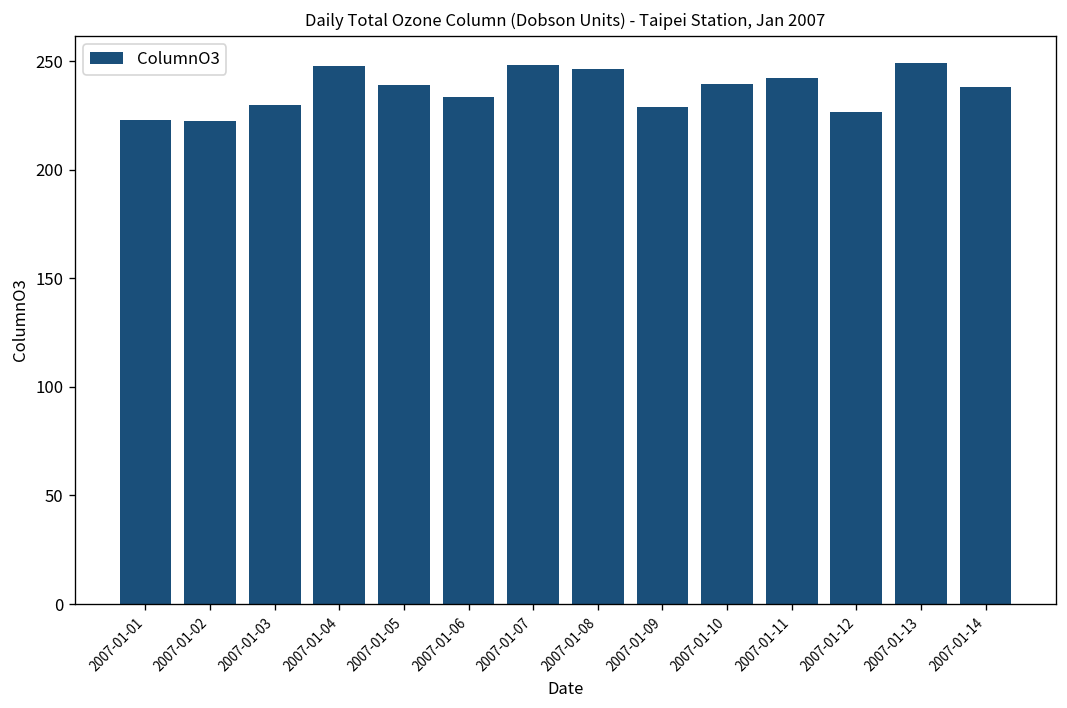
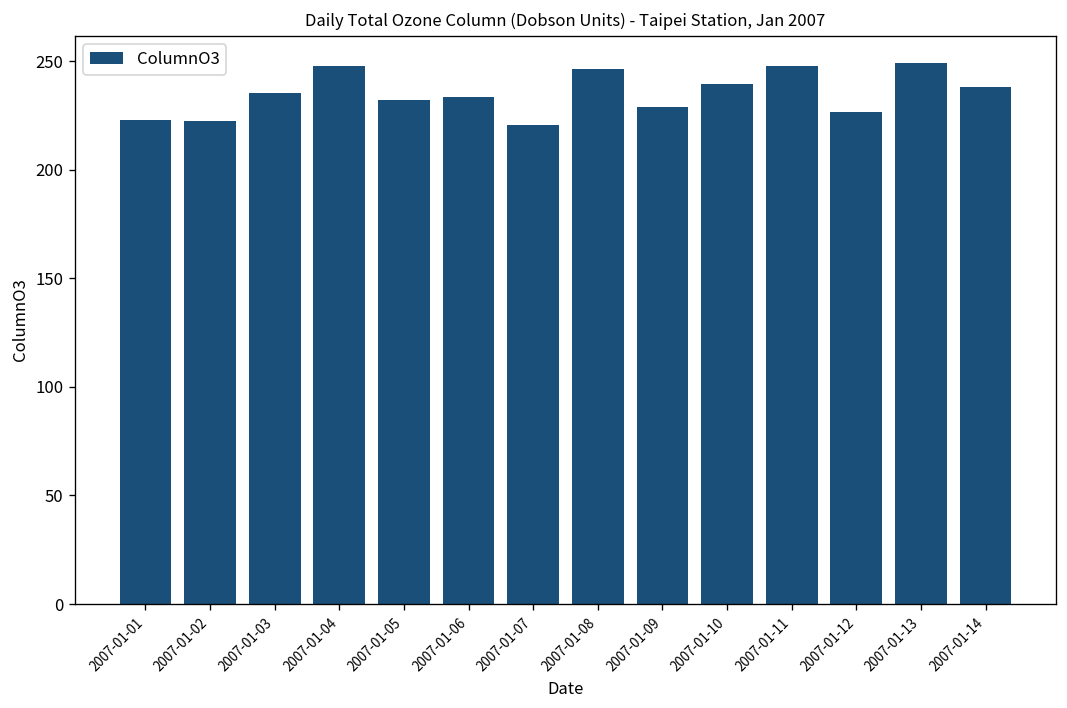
2007-01-03: 230 -> 235
2007-01-05: 239 -> 232
2007-01-07: 248 -> 221
2007-01-11: 242 -> 248
